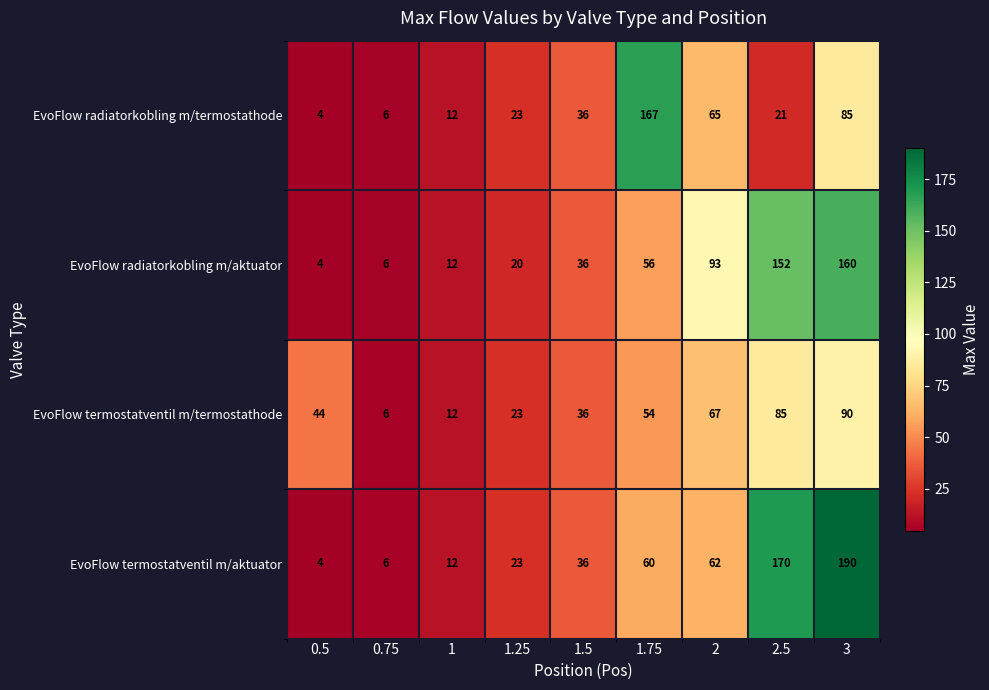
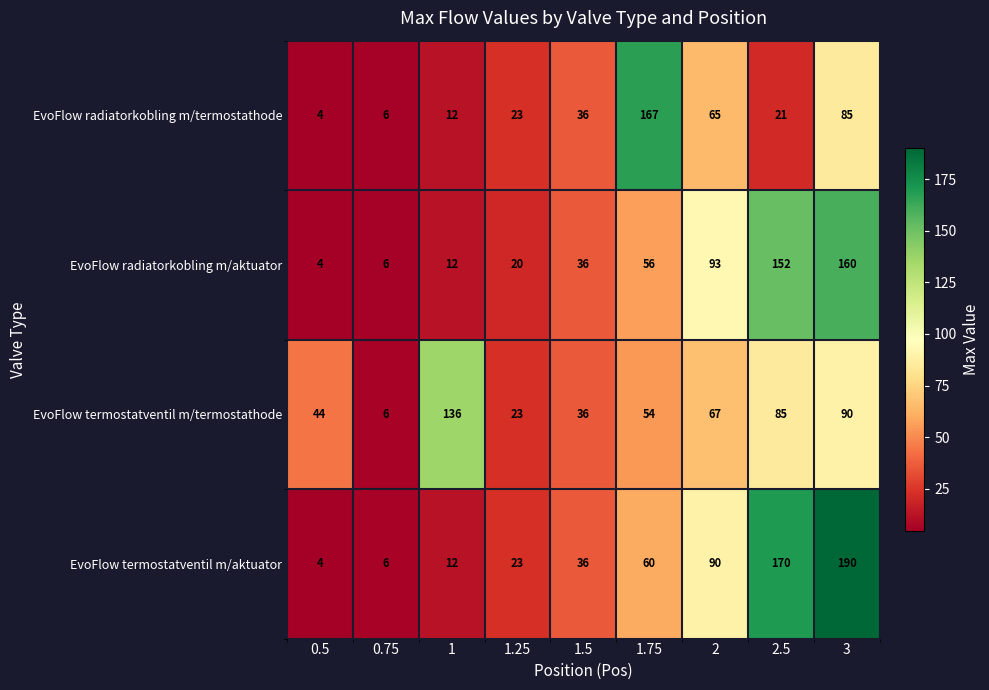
EvoFlow termostatventil m/termostathode, 1: 12 -> 136
EvoFlow termostatventil m/aktuator, 2: 62 -> 90
